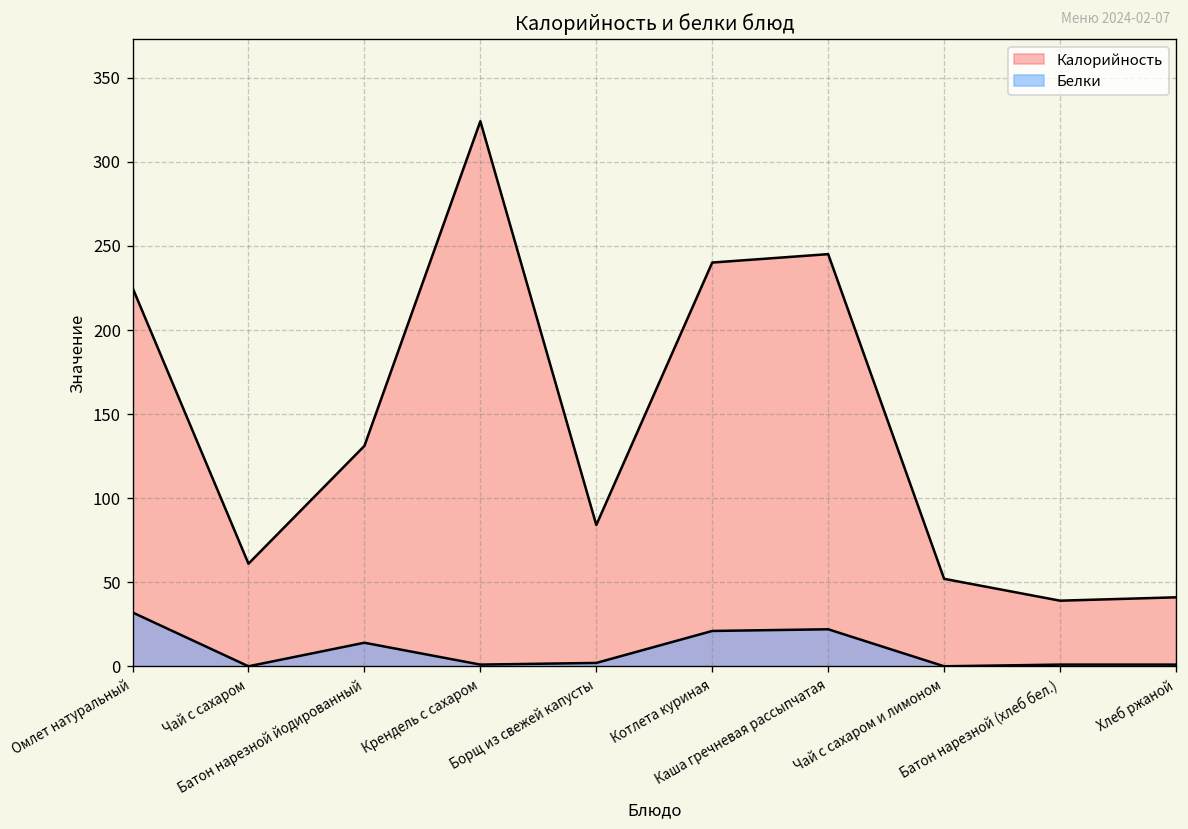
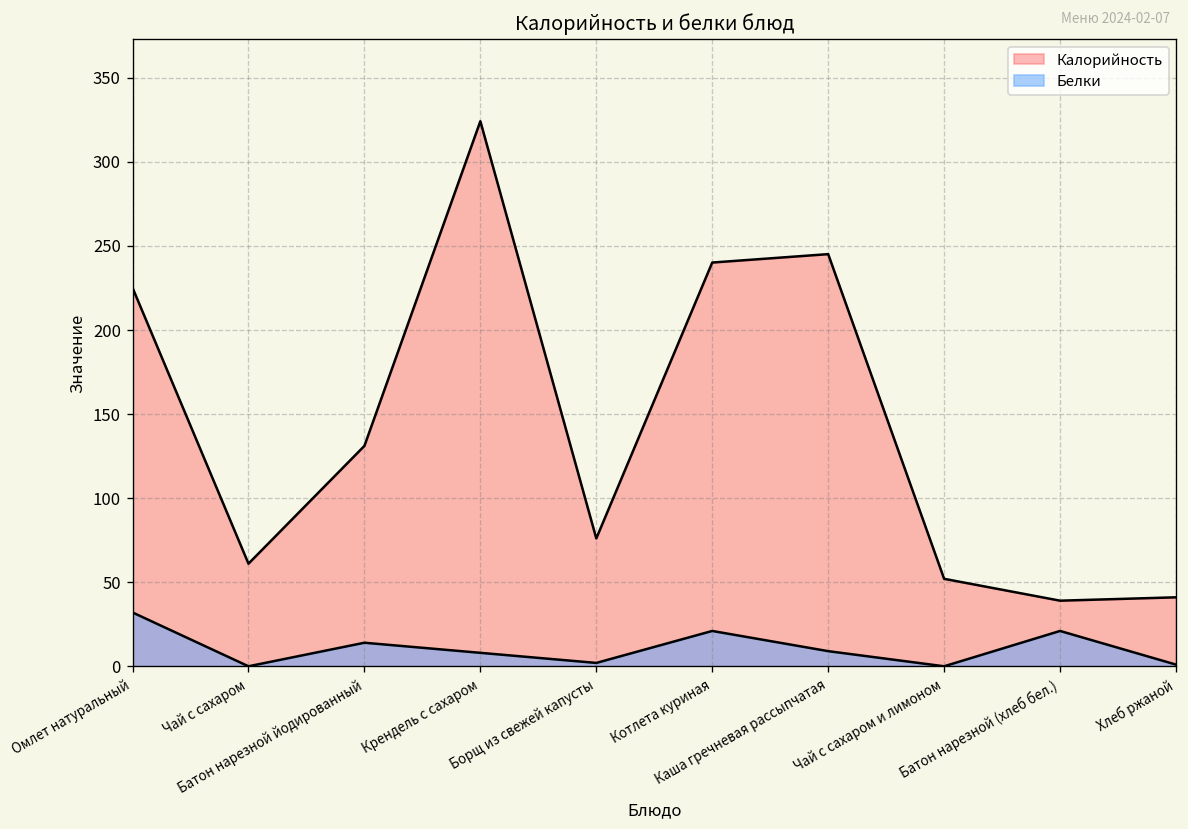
Белки, Крендель с сахаром: 1 -> 8
Калорийность, Борщ из свежей капусты: 84 -> 76
Белки, Каша гречневая рассыпчатая: 22 -> 9
Белки, Батон нарезной (хлеб бел.): 1 -> 21
